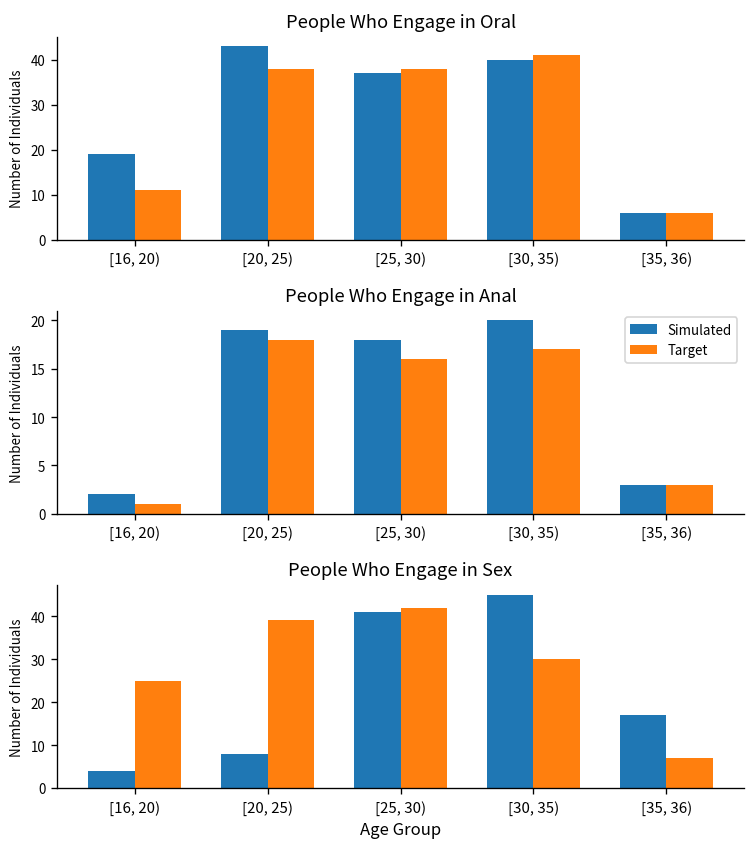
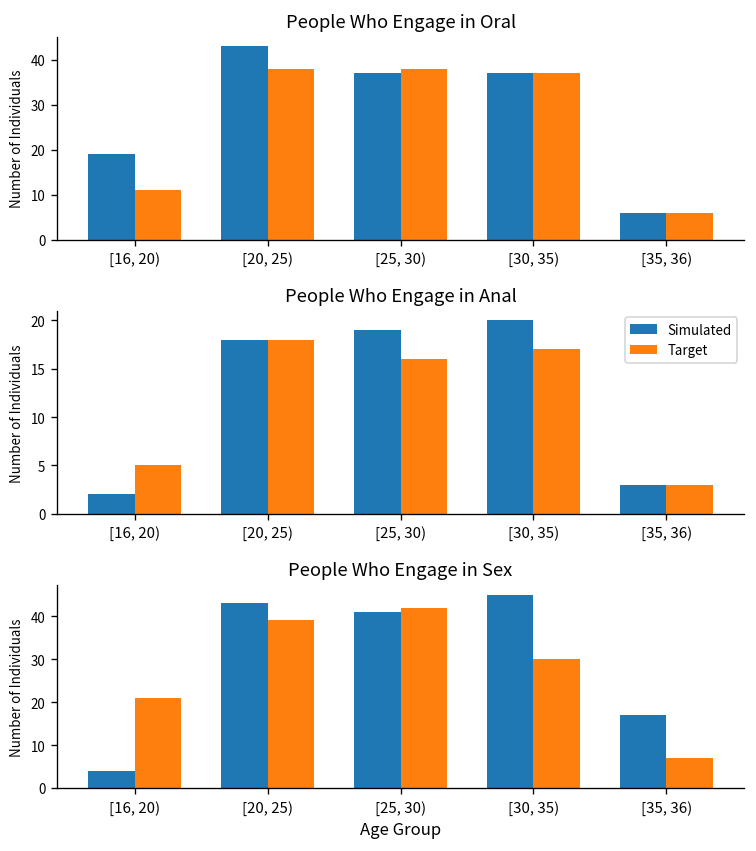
People Who Engage in Oral, Simulated, [30, 35): 40 -> 37
People Who Engage in Oral, Target, [30, 35): 41 -> 37
People Who Engage in Anal, Target, [16, 20): 1 -> 5
People Who Engage in Anal, Simulated, [20, 25): 19 -> 18
People Who Engage in Anal, Simulated, [25, 30): 18 -> 19
People Who Engage in Sex, Target, [16, 20): 25 -> 21
People Who Engage in Sex, Simulated, [20, 25): 8 -> 43
